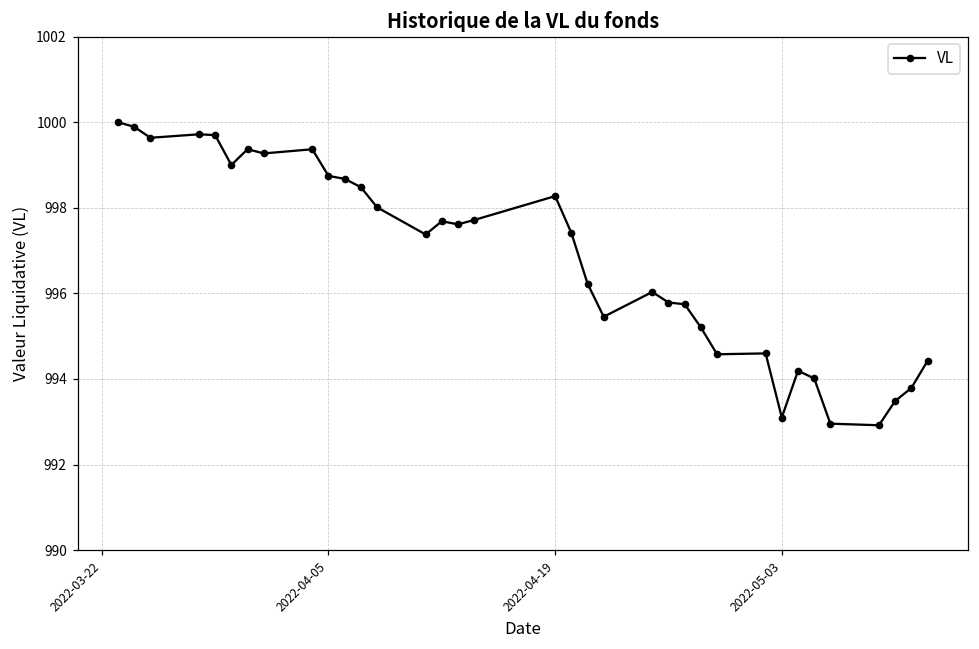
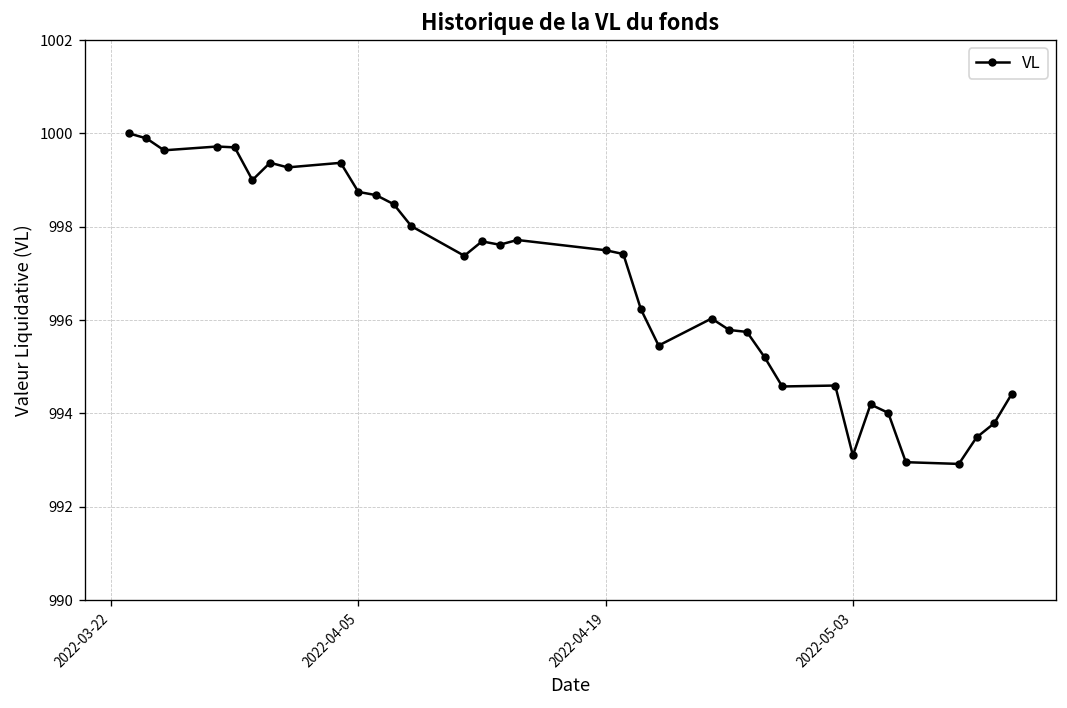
2022-04-19: 998.3 -> 997.5
